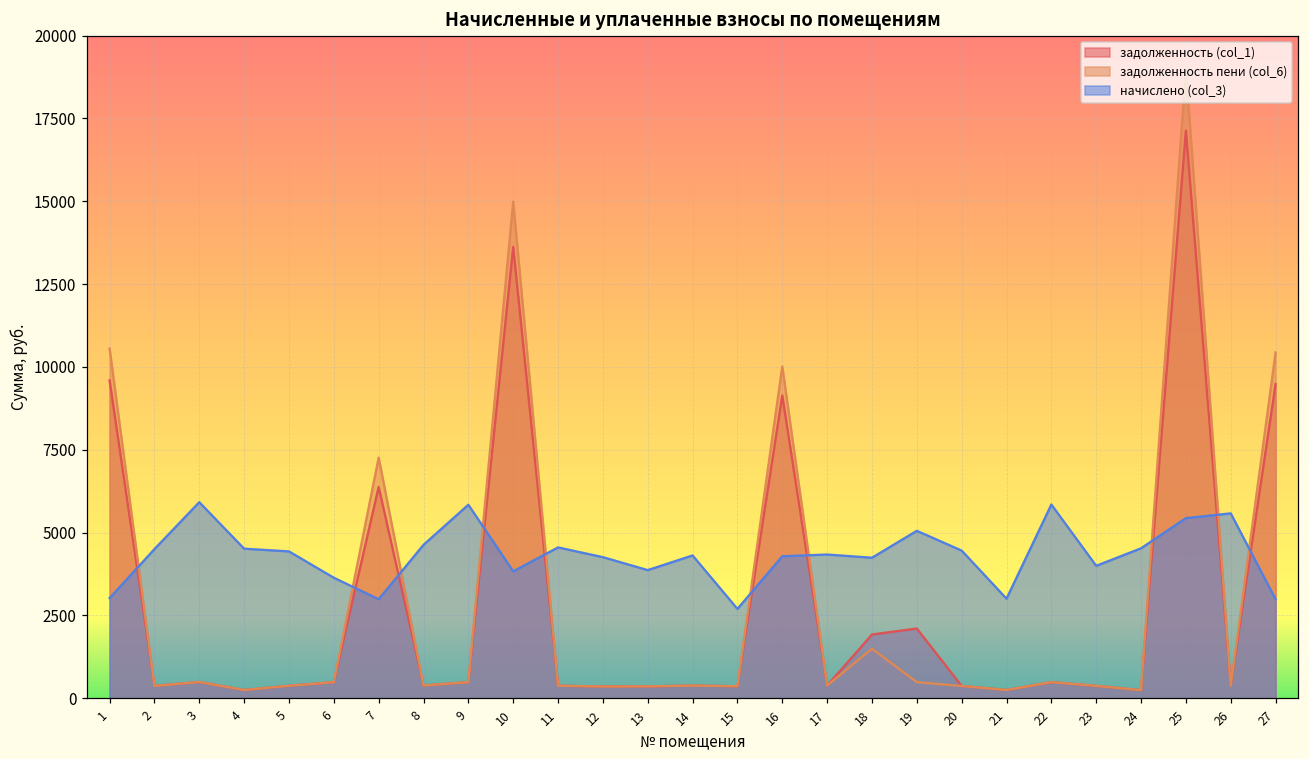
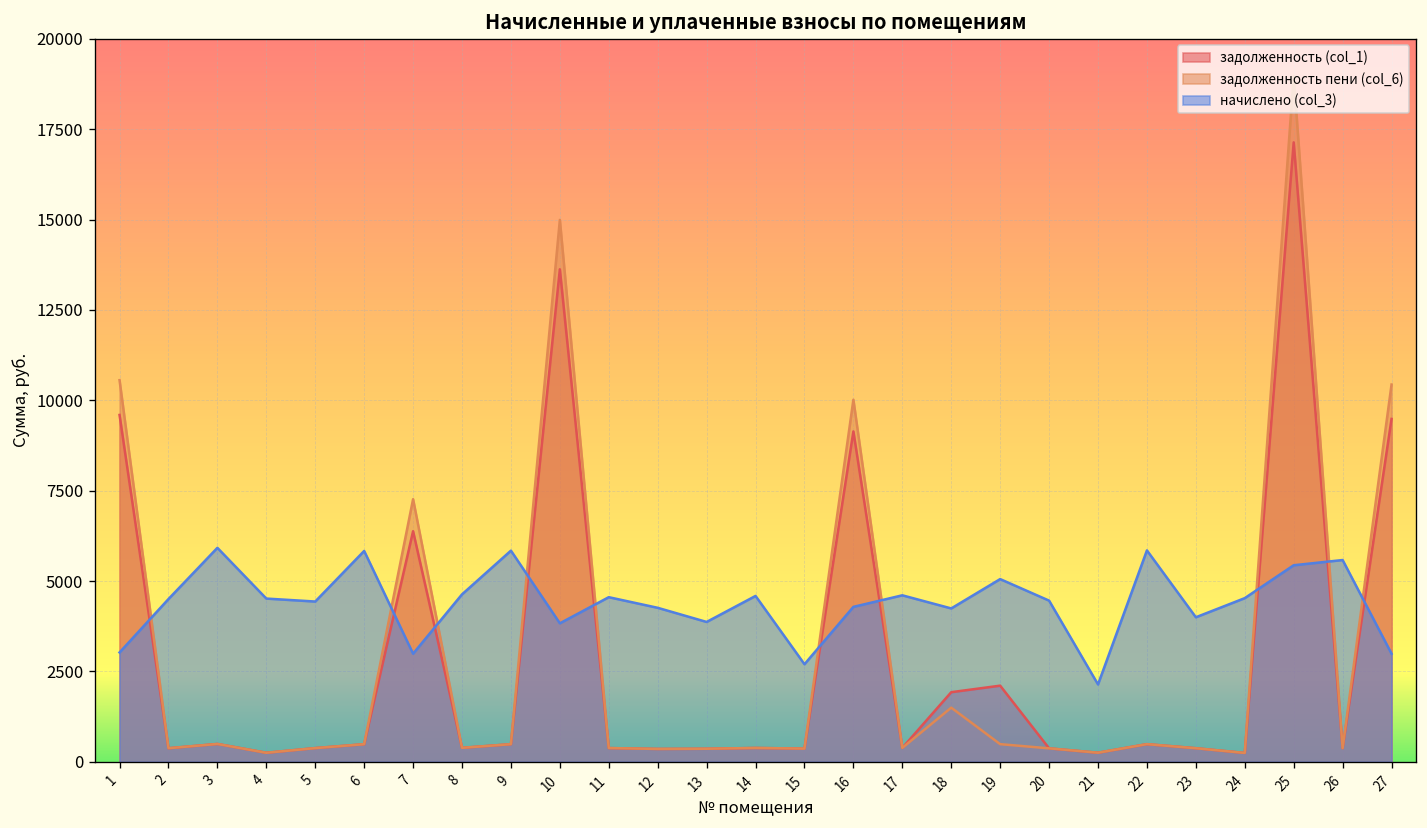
начислено (col_3), 6: 3600 -> 5800
начислено (col_3), 14: 4300 -> 4600
начислено (col_3), 17: 4300 -> 4600
начислено (col_3), 21: 3000 -> 2100
